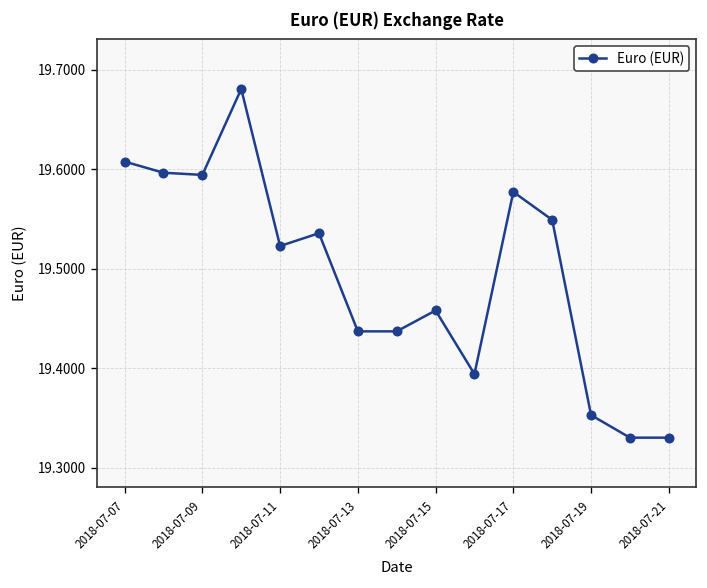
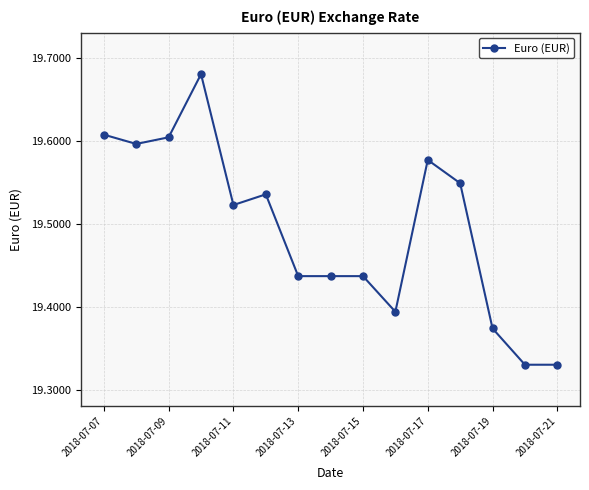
2018-07-09: 19.59 -> 19.60
2018-07-15: 19.46 -> 19.44
2018-07-19: 19.35 -> 19.37
